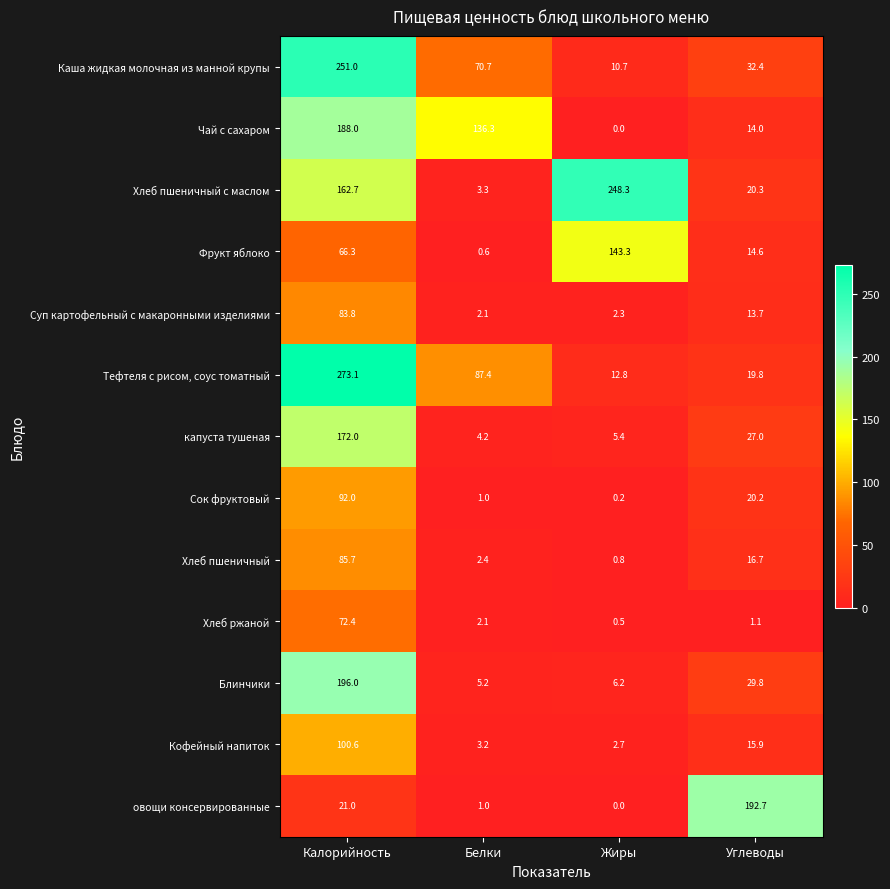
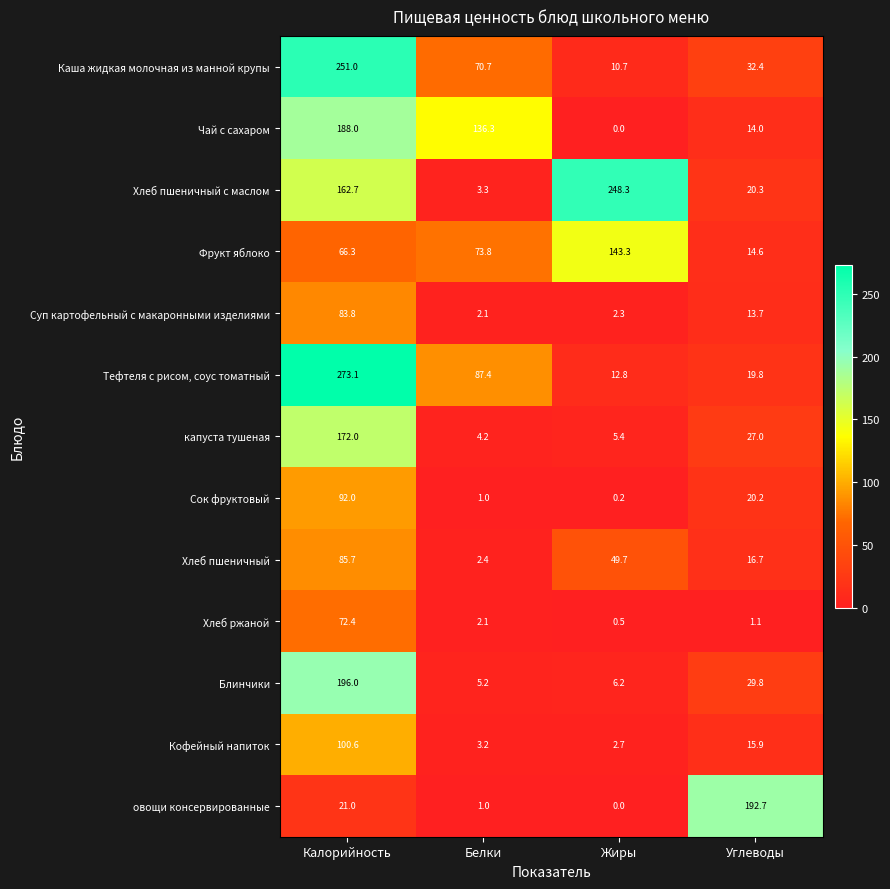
Фрукт яблоко, Белки: 0.6 -> 73.8
Хлеб пшеничный, Жиры: 0.8 -> 49.7
